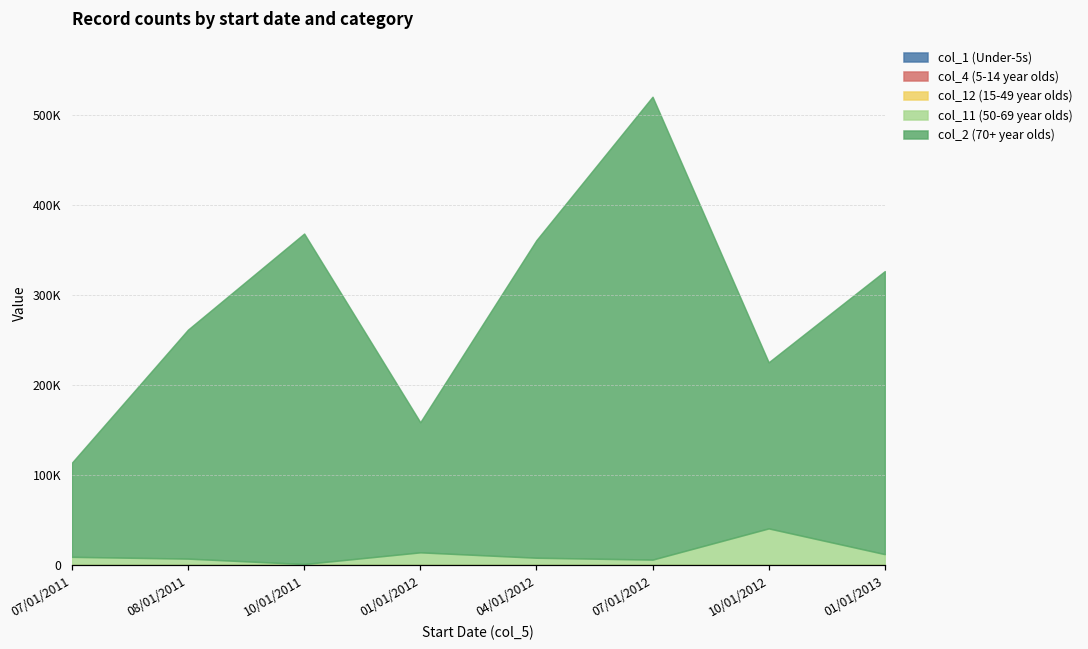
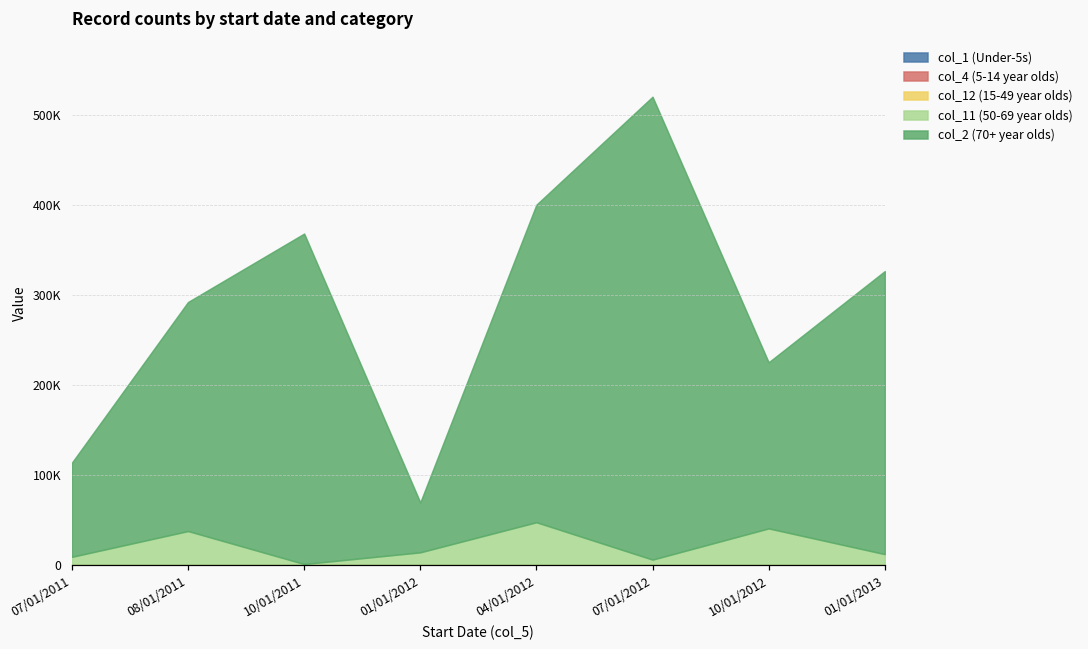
col_11 (50-69 year olds), 08/01/2011: 10000 -> 40000
col_2 (70+ year olds), 01/01/2012: 140000 -> 60000
col_11 (50-69 year olds), 04/01/2012: 10000 -> 50000
